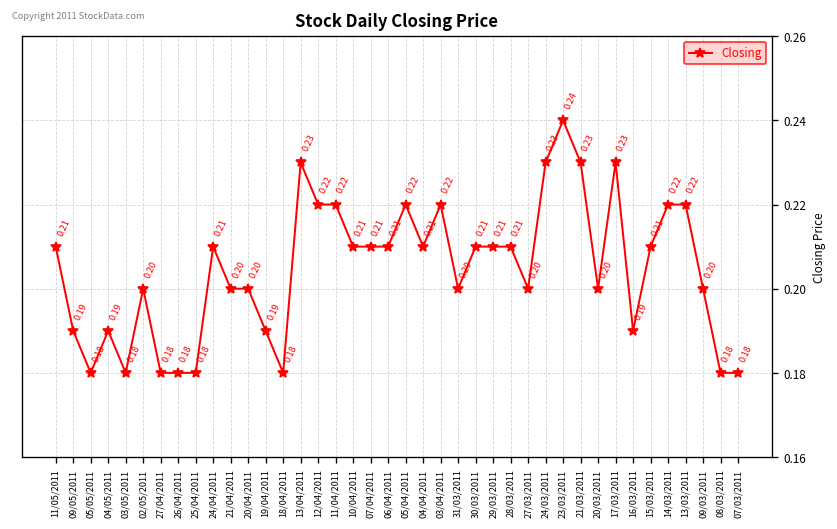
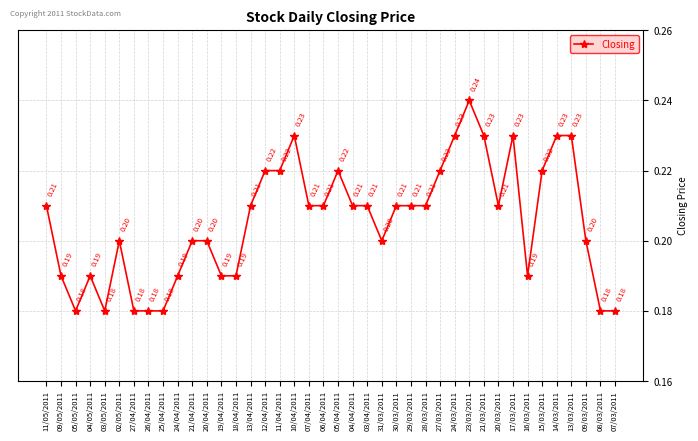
24/04/2011: 0.21 -> 0.19
18/04/2011: 0.18 -> 0.19
13/04/2011: 0.23 -> 0.21
10/04/2011: 0.21 -> 0.23
03/04/2011: 0.22 -> 0.21
27/03/2011: 0.20 -> 0.22
20/03/2011: 0.20 -> 0.21
15/03/2011: 0.21 -> 0.22
14/03/2011: 0.22 -> 0.23
13/03/2011: 0.22 -> 0.23
